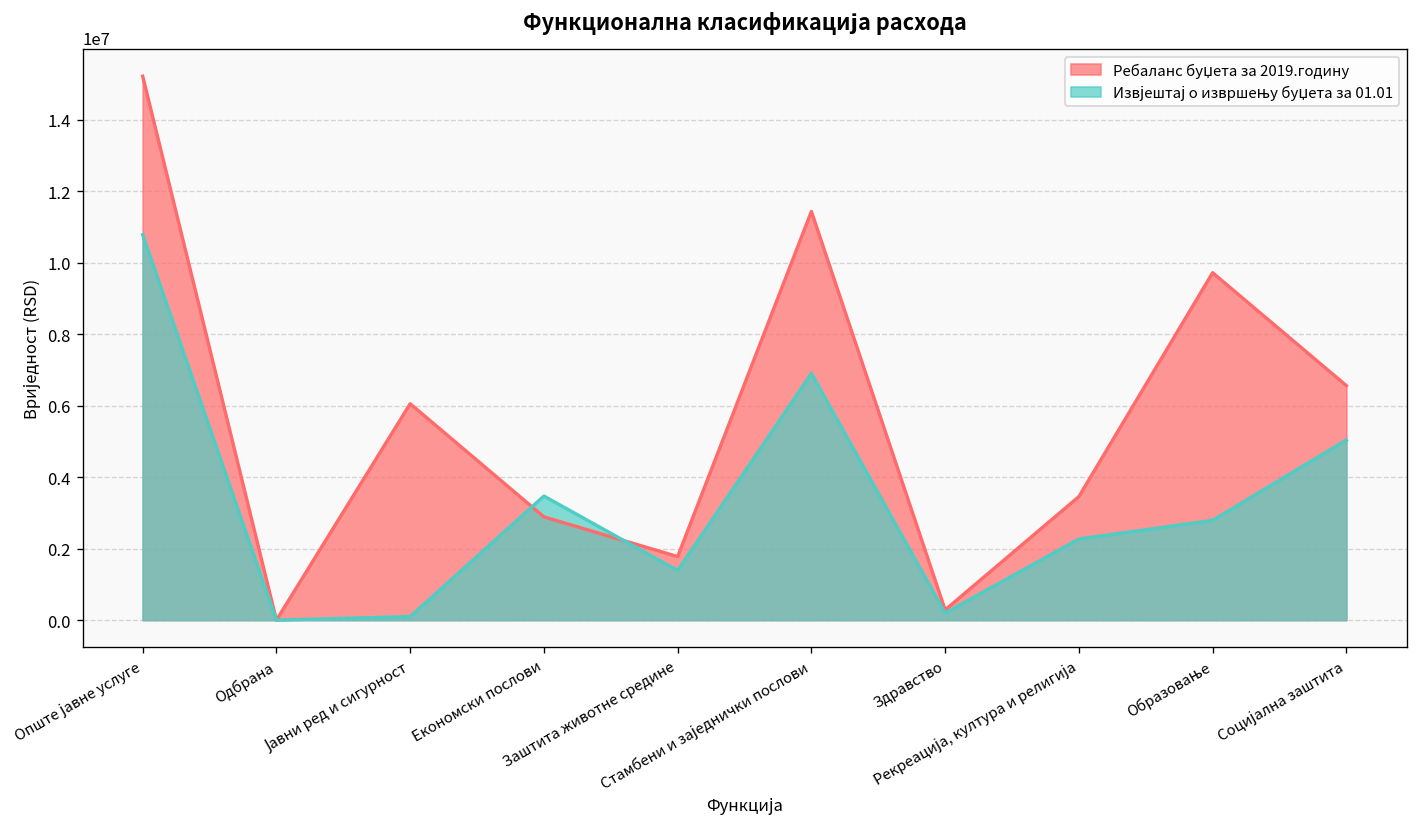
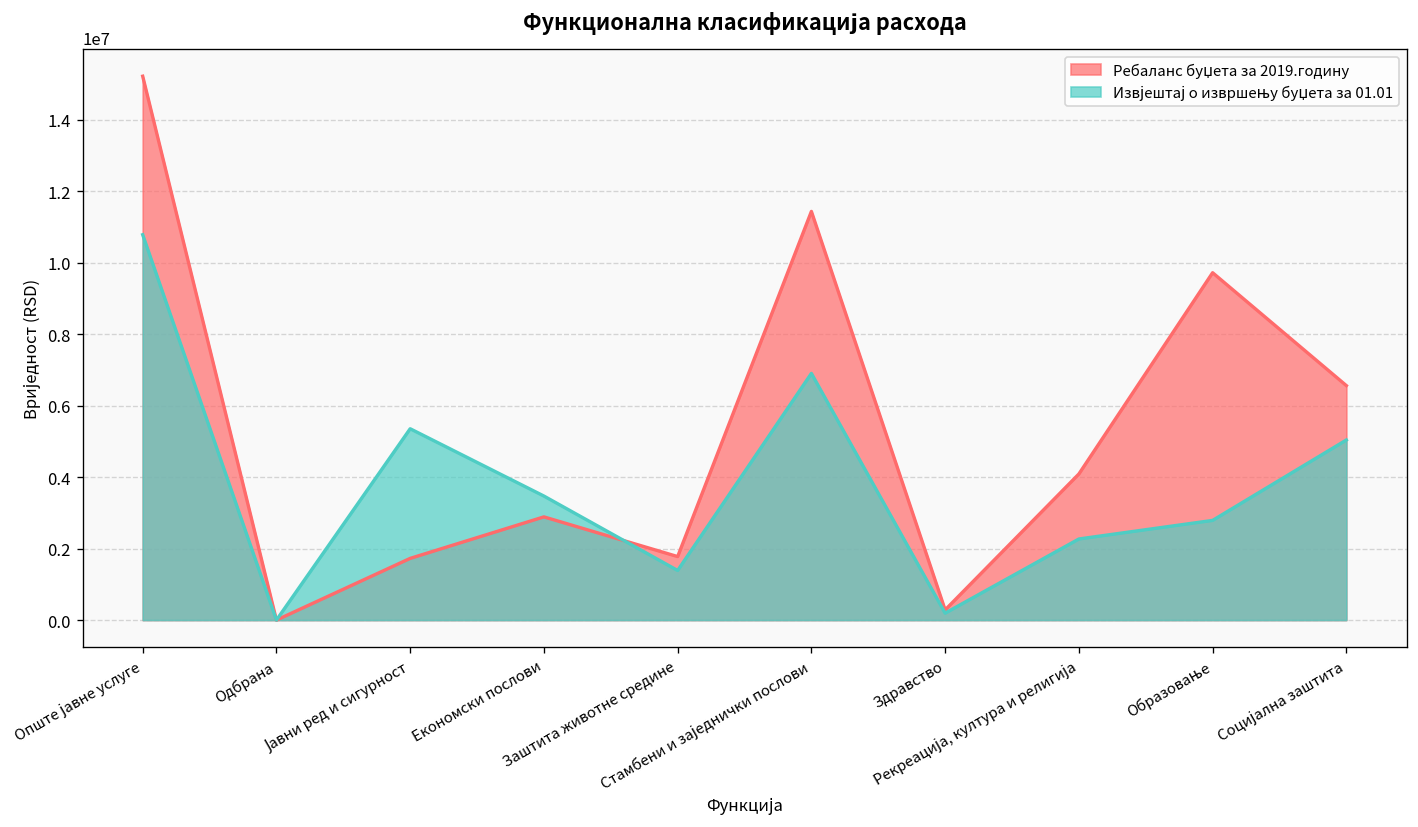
Ребаланс буџета за 2019.годину, Јавни ред и сигурност: 6100000 -> 1700000
Извјештај о извршењу буџета за 01.01, Јавни ред и сигурност: 100000 -> 5400000
Ребаланс буџета за 2019.годину, Рекреација, култура и религија: 3500000 -> 4100000
